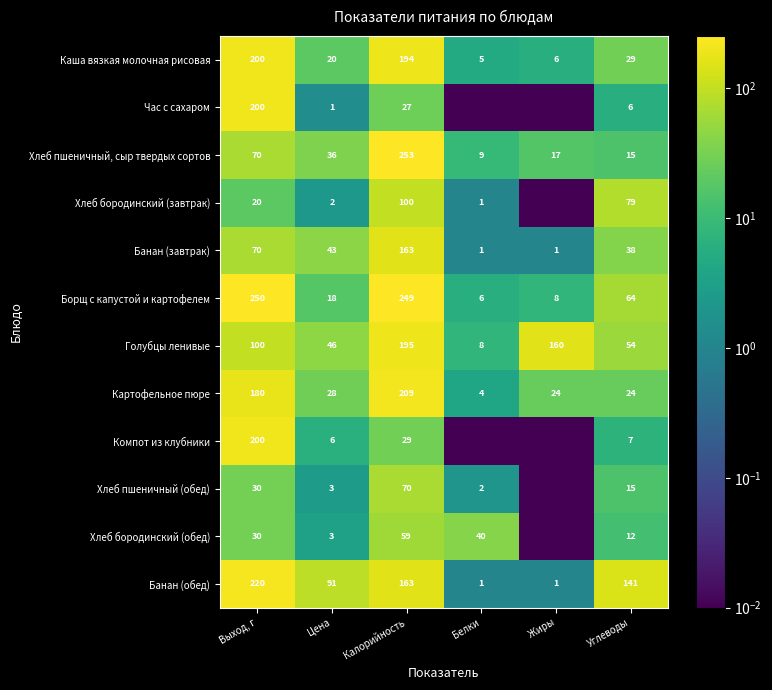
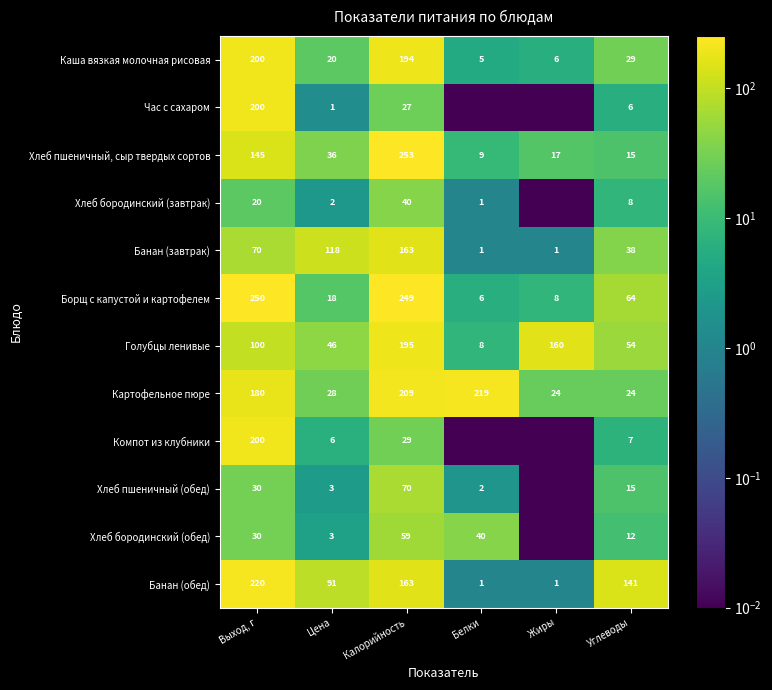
Хлеб пшеничный, сыр твердых сортов, Выход, г: 70 -> 145
Хлеб бородинский (завтрак), Калорийность: 100 -> 40
Хлеб бородинский (завтрак), Углеводы: 79 -> 8
Банан (завтрак), Цена: 43 -> 118
Картофельное пюре, Белки: 4 -> 219
